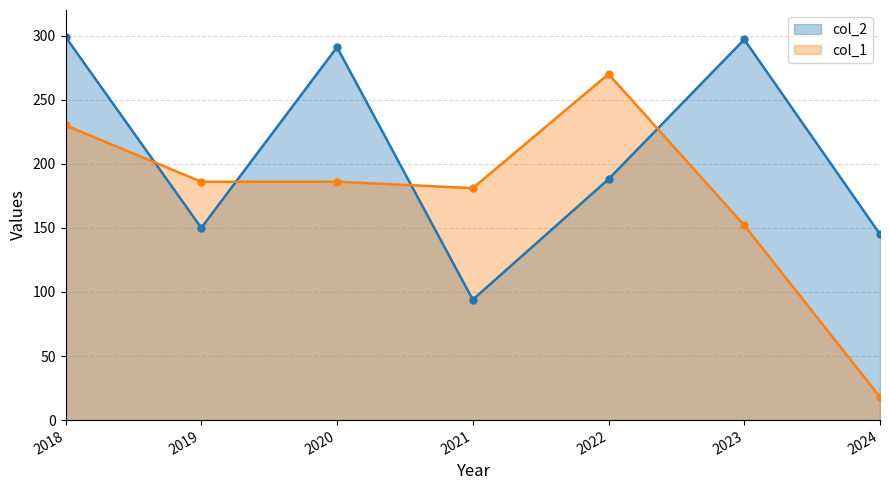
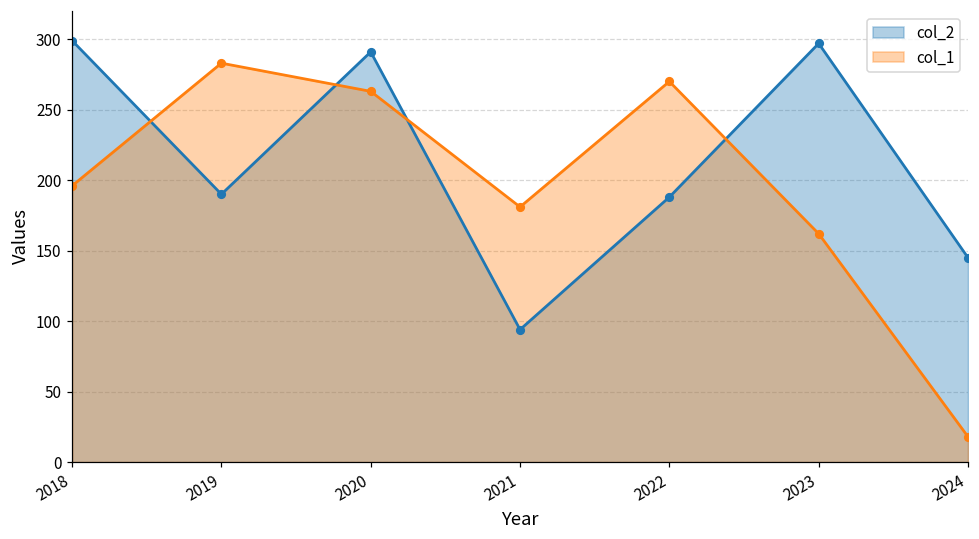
col_1, 2018: 230 -> 196
col_2, 2019: 150 -> 190
col_1, 2019: 186 -> 283
col_1, 2020: 186 -> 263
col_1, 2023: 152 -> 162
